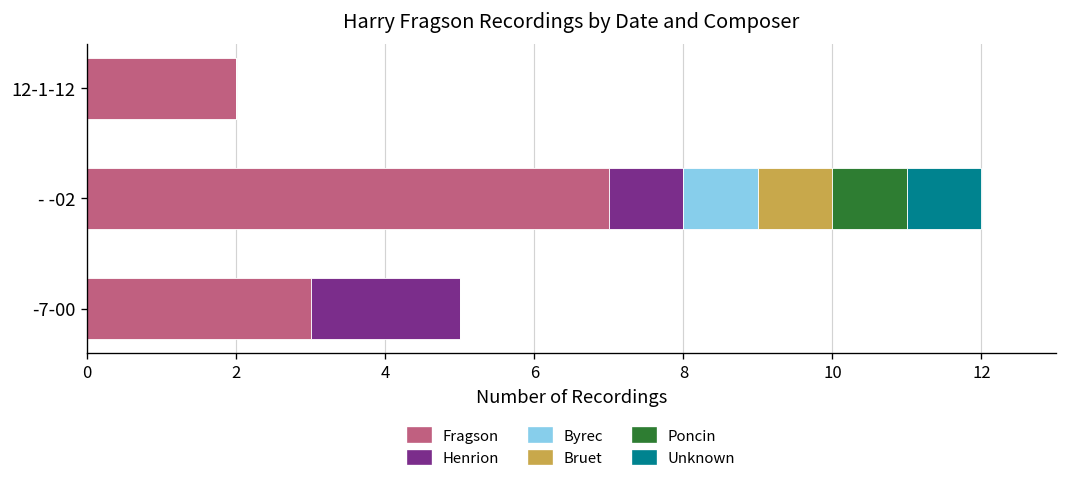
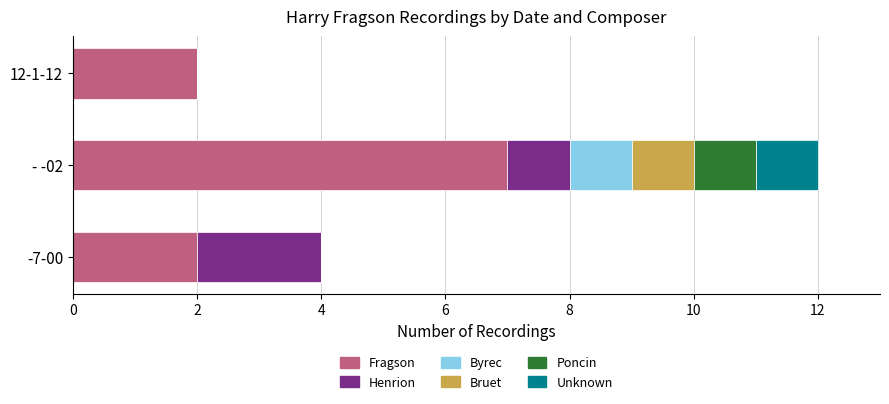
Fragson, -7-00: 3 -> 2
